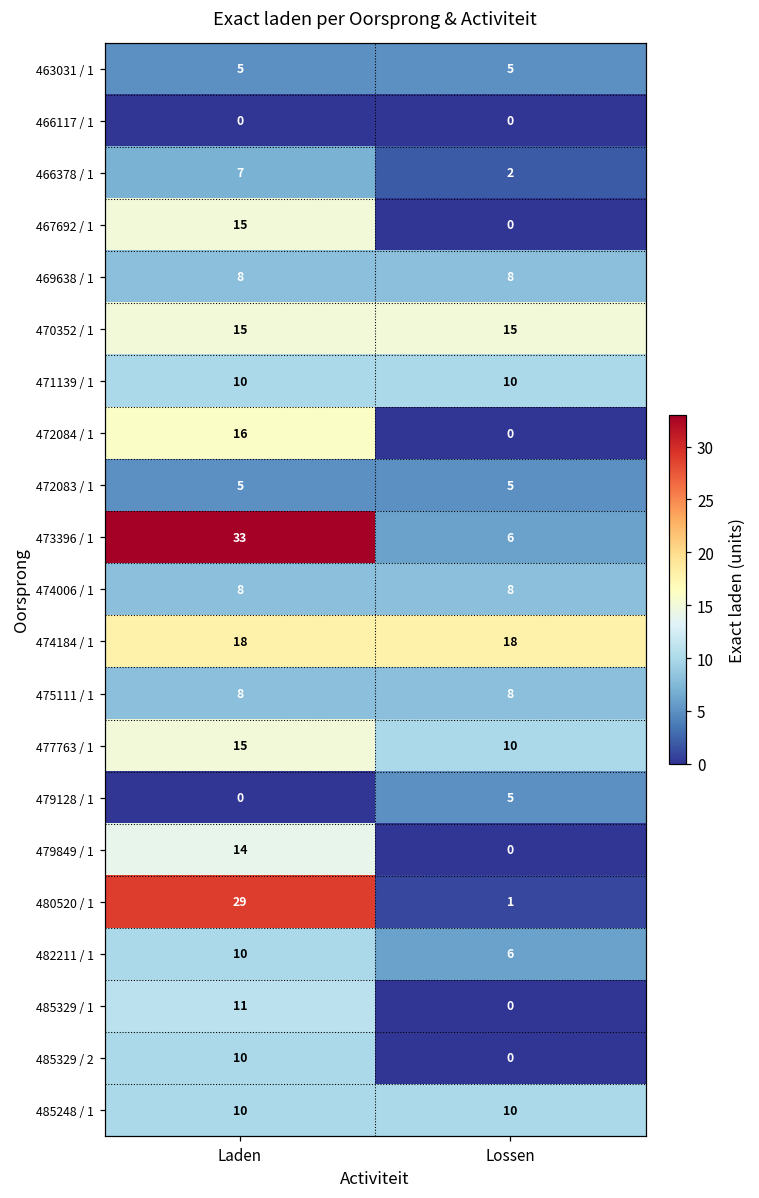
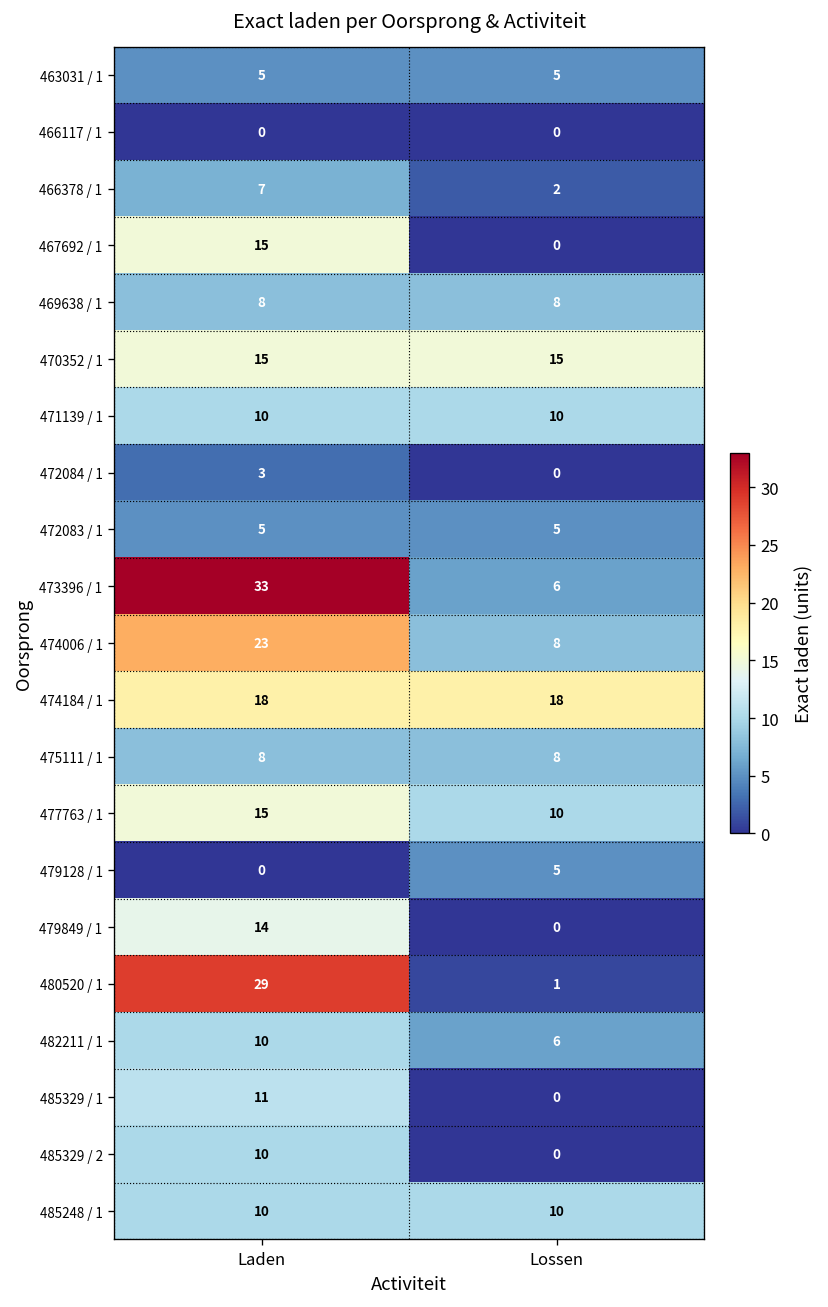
472084 / 1, Laden: 16 -> 3
474006 / 1, Laden: 8 -> 23
